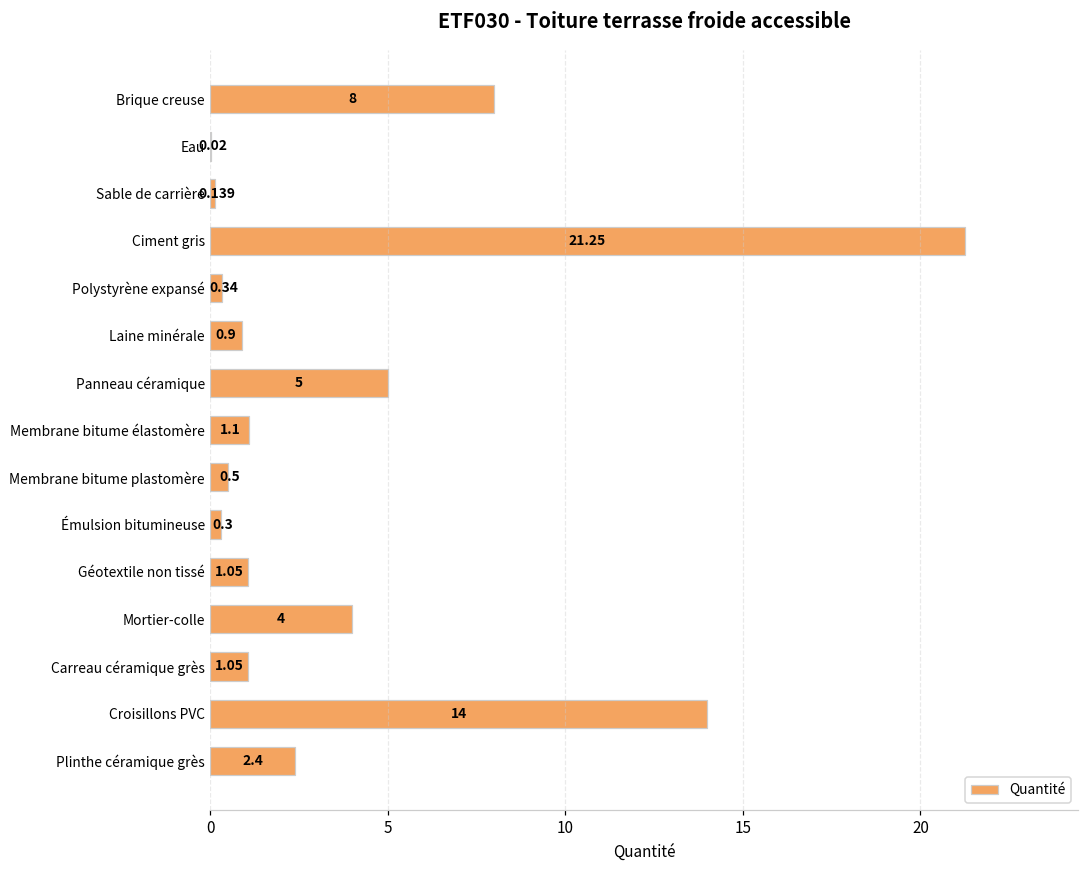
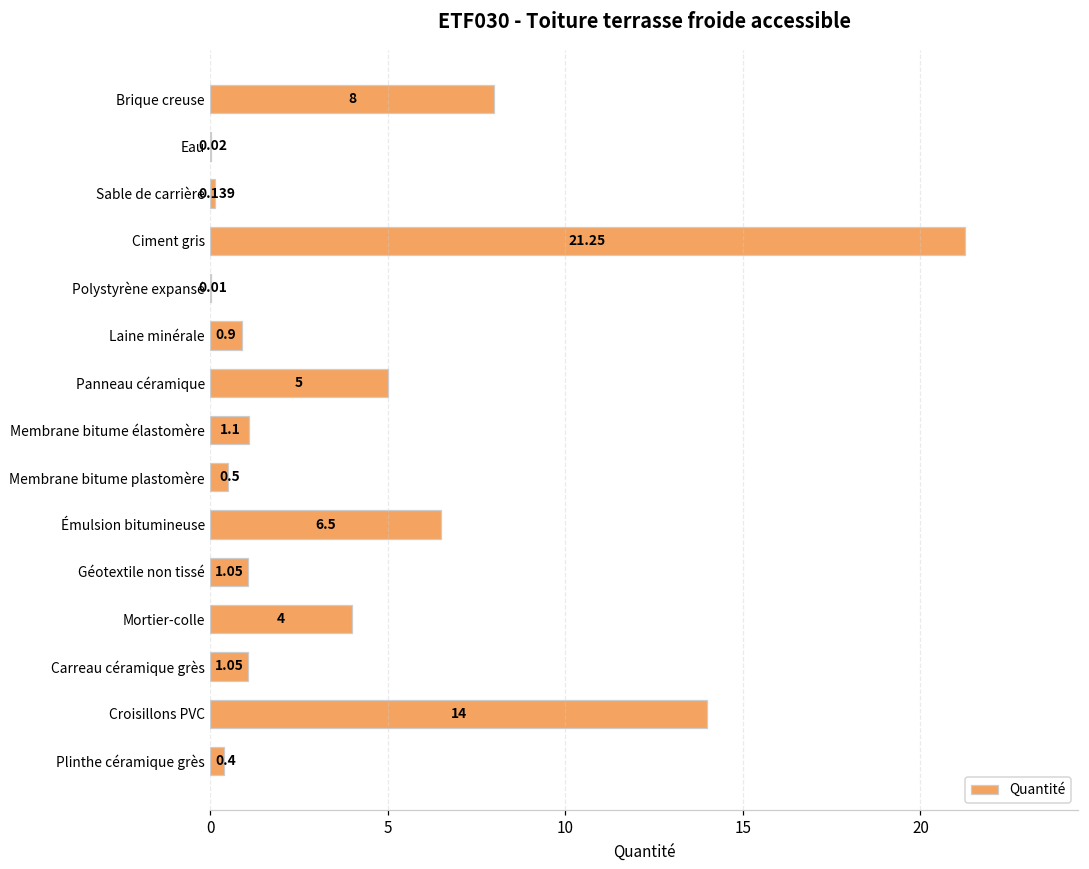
Polystyrène expansé: 0.34 -> 0.01
Émulsion bitumineuse: 0.3 -> 6.5
Plinthe céramique grès: 2.4 -> 0.4
